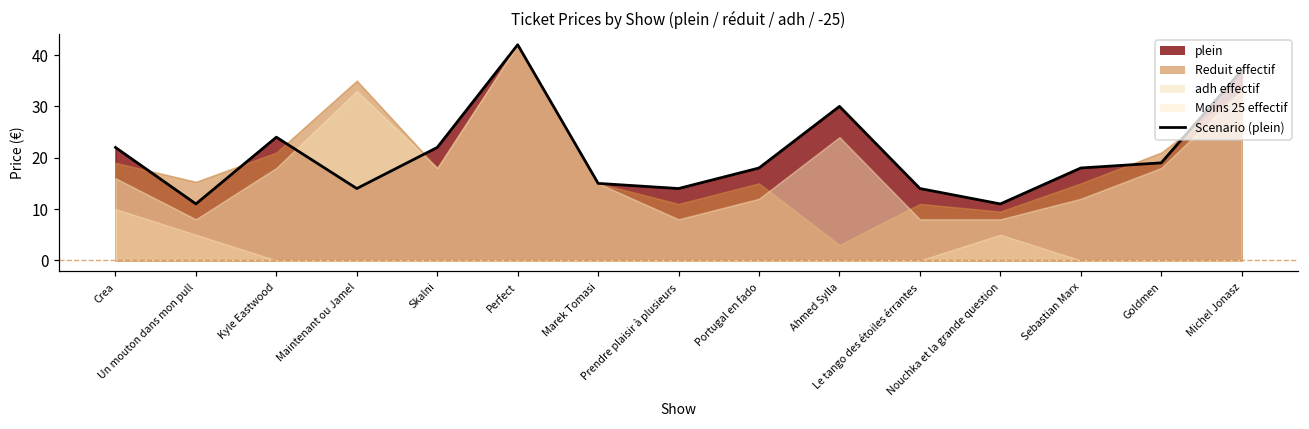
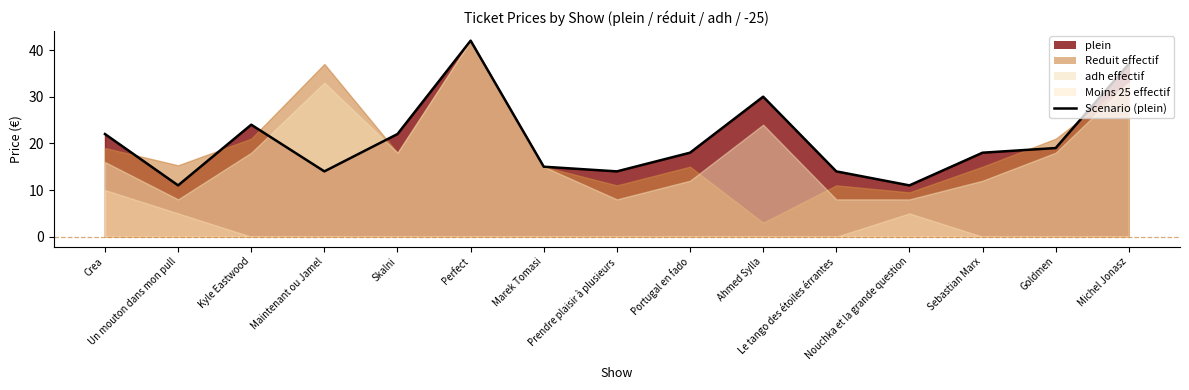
Reduit effectif, Maintenant ou Jamel: 35 -> 37
